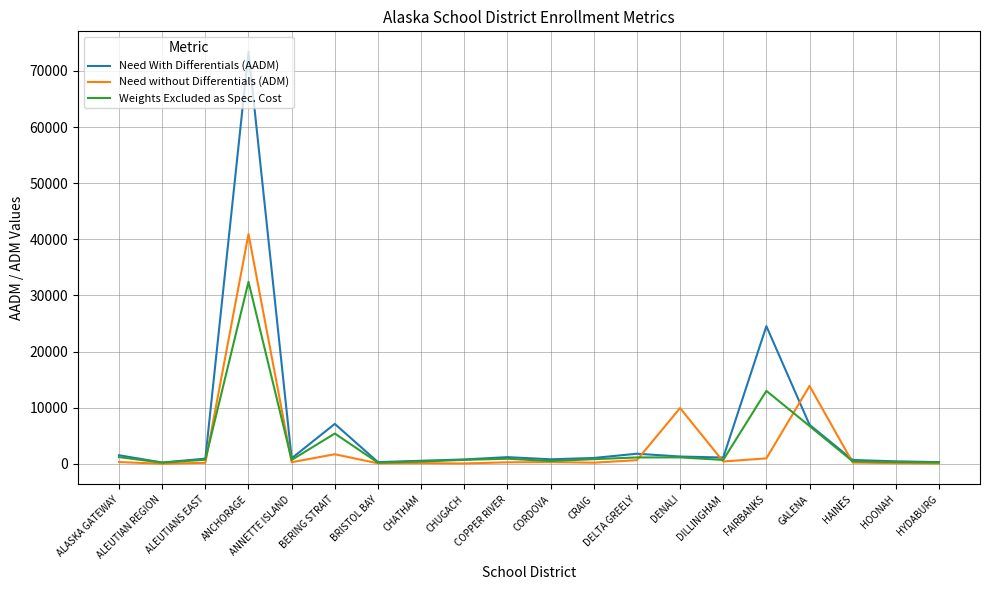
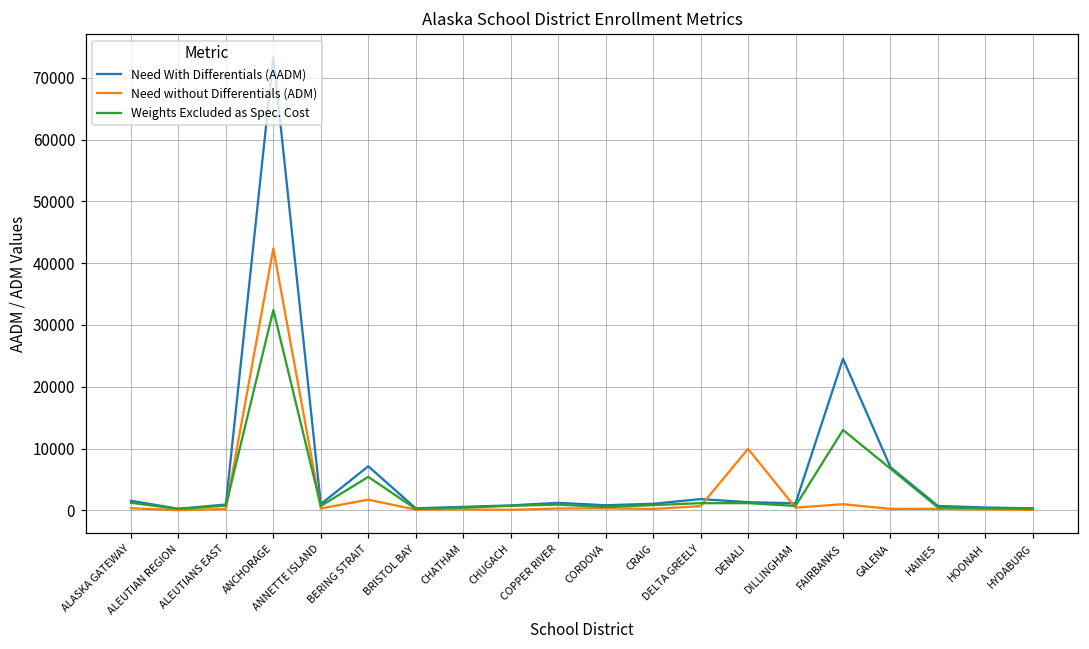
Need without Differentials (ADM), ANCHORAGE: 41000 -> 42000
Need without Differentials (ADM), GALENA: 14000 -> 0
